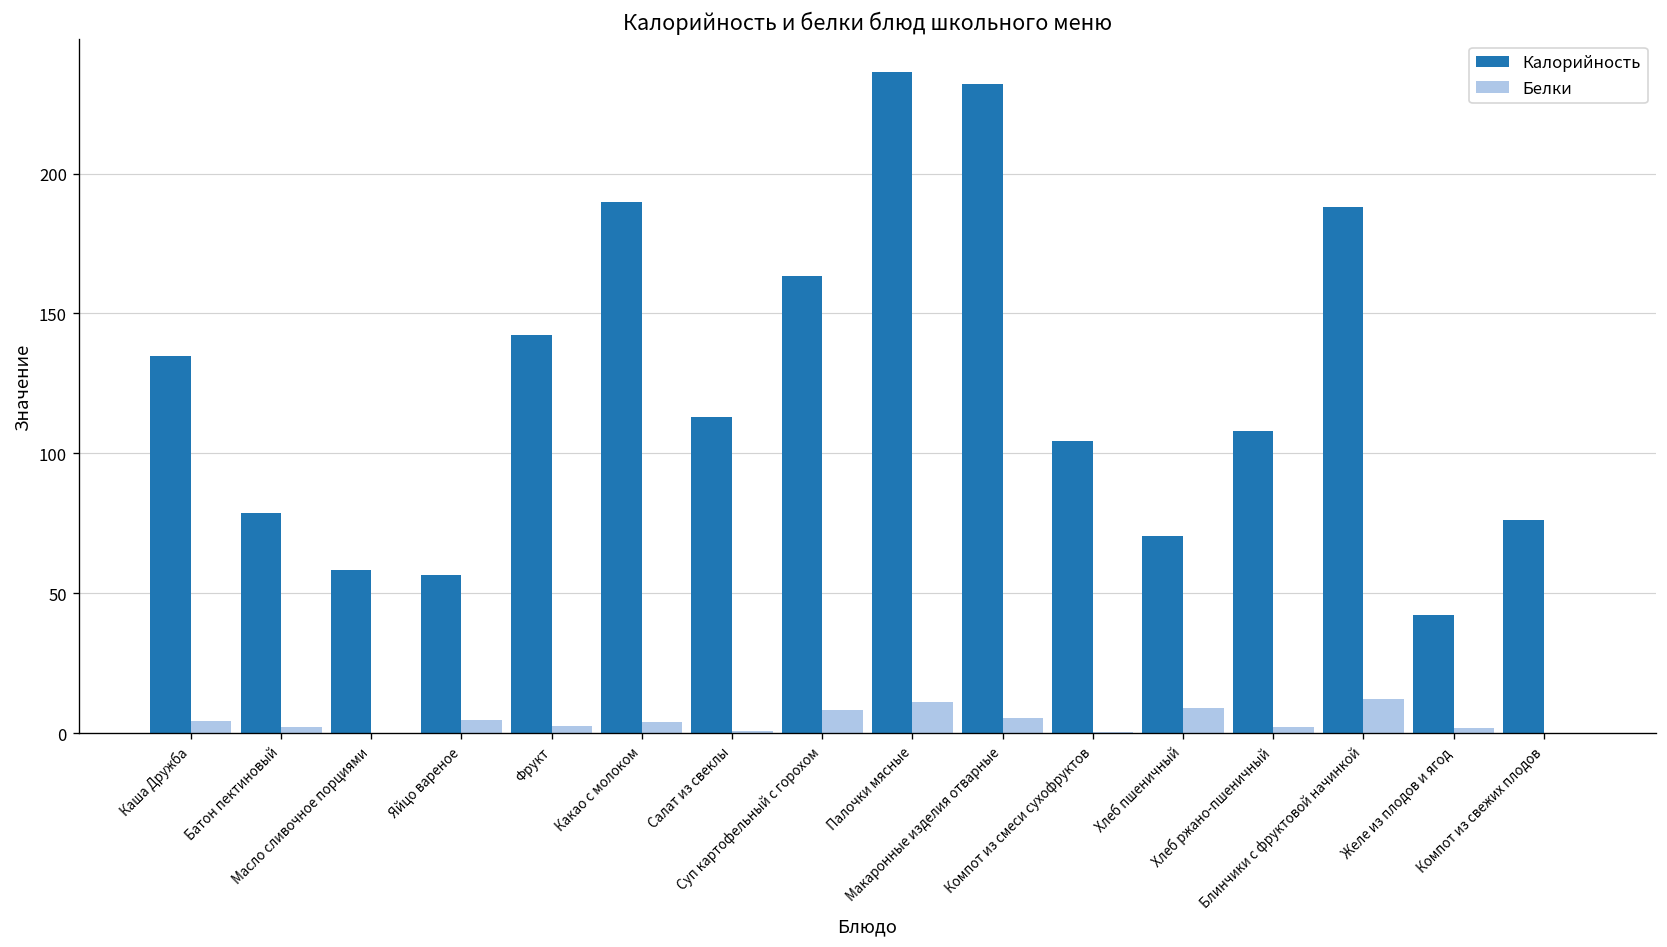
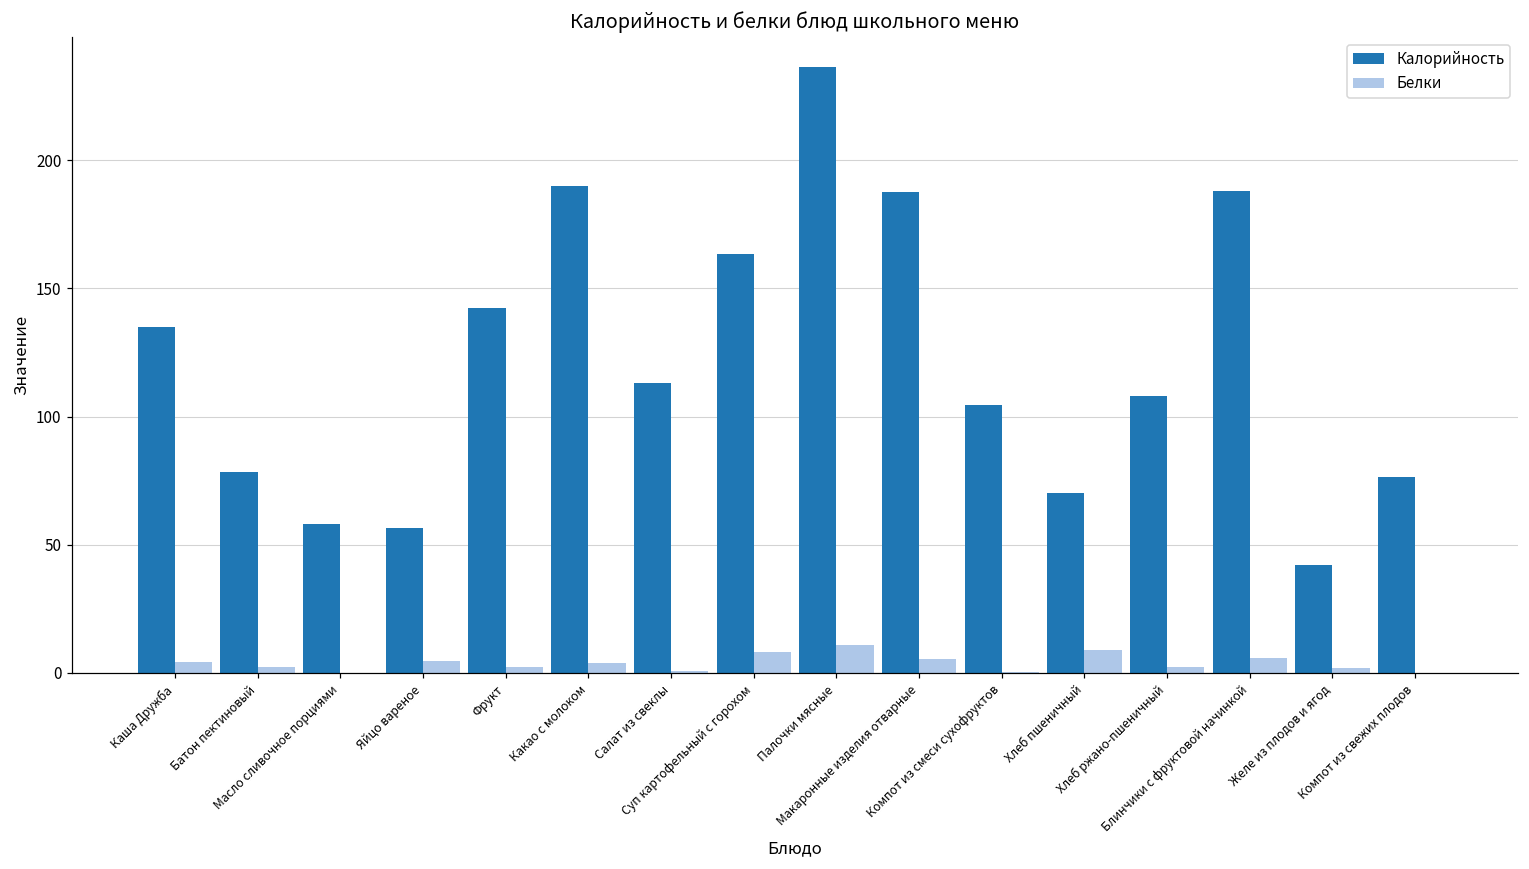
Калорийность, Макаронные изделия отварные: 232 -> 188
Белки, Блинчики с фруктовой начинкой: 12 -> 6
